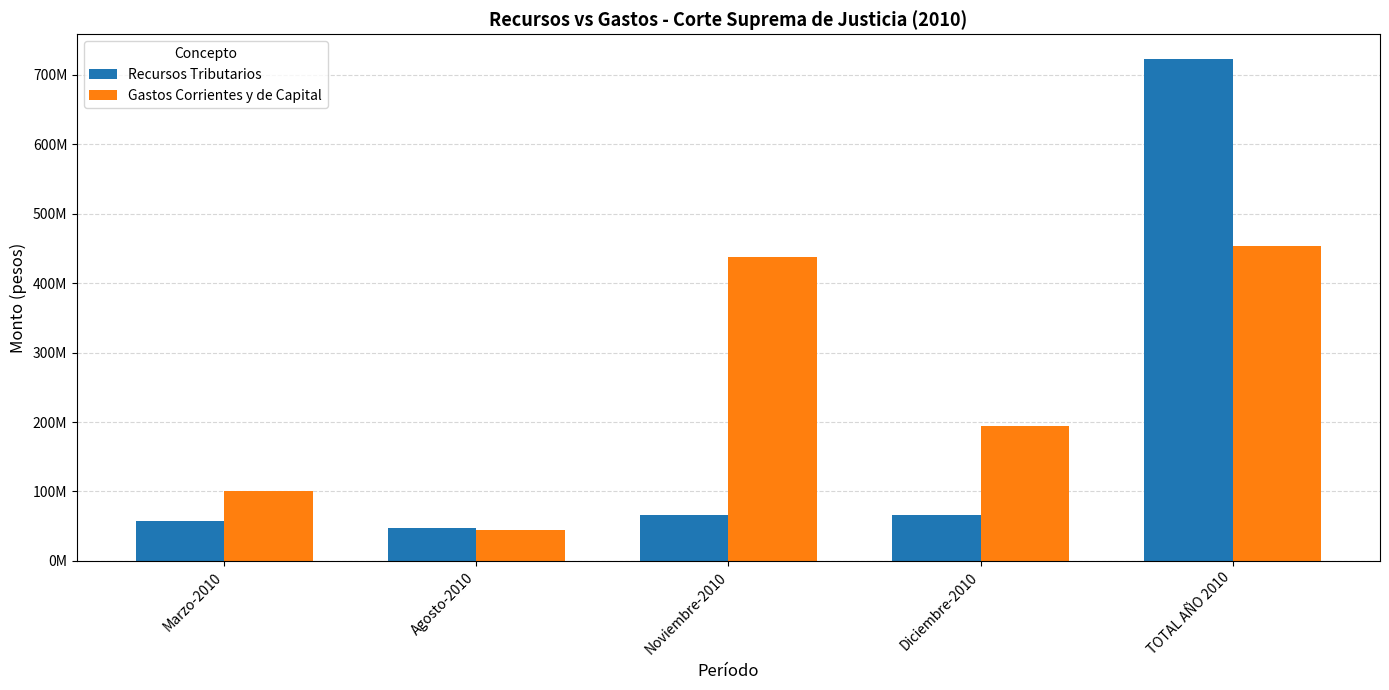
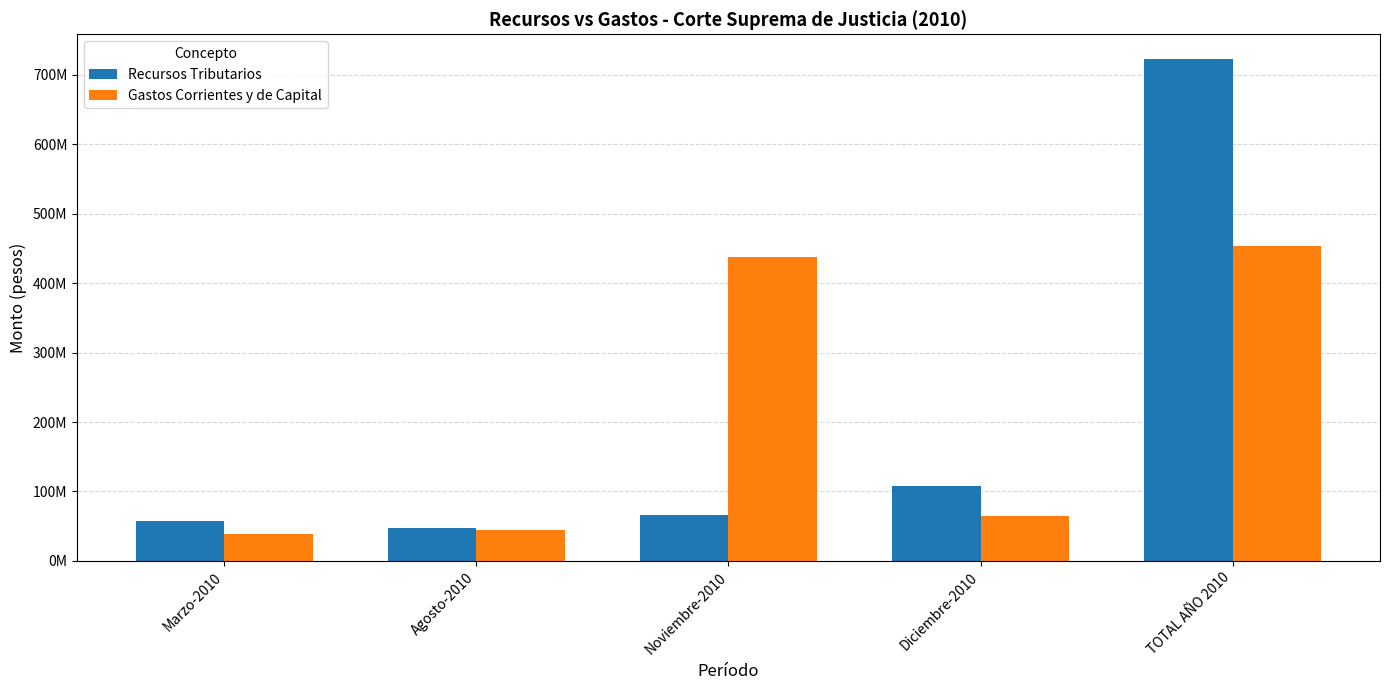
Gastos Corrientes y de Capital, Marzo-2010: 100000000 -> 40000000
Recursos Tributarios, Diciembre-2010: 70000000 -> 110000000
Gastos Corrientes y de Capital, Diciembre-2010: 190000000 -> 60000000
